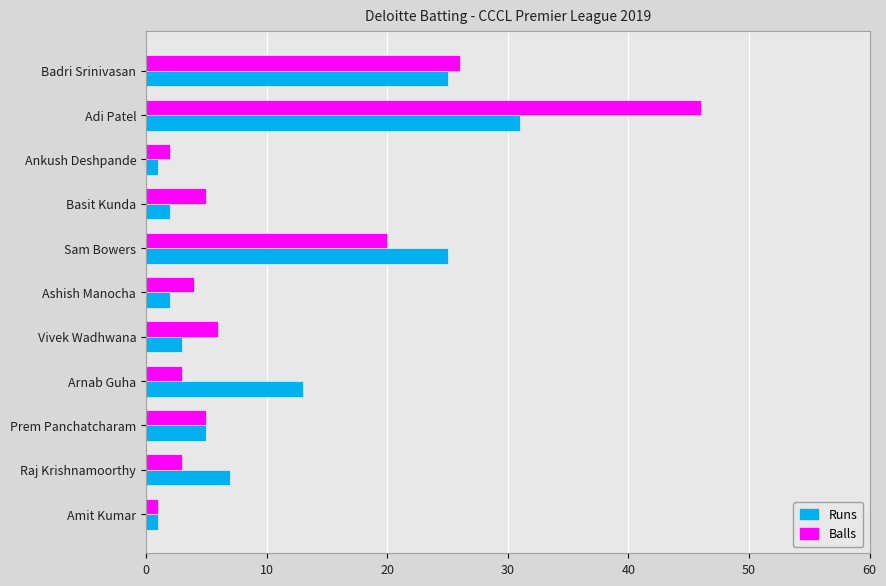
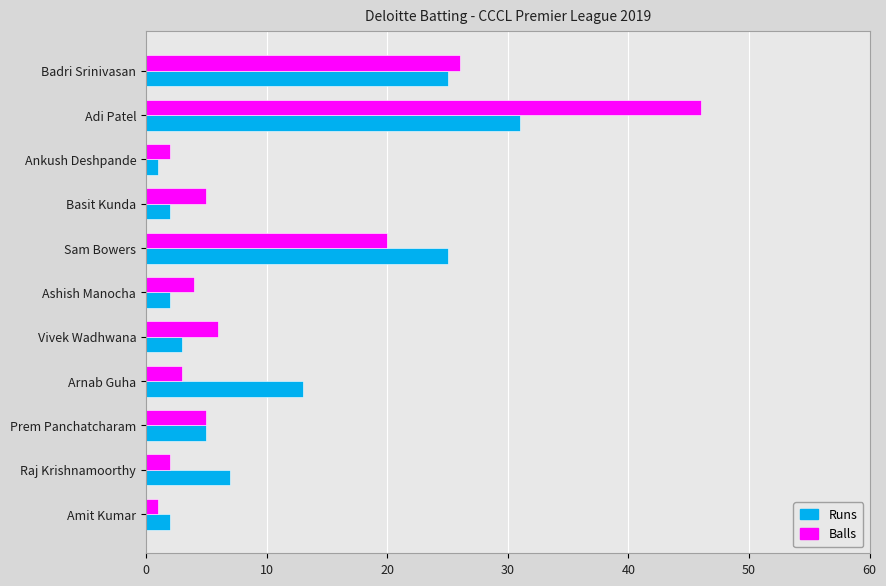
Balls, Raj Krishnamoorthy: 3 -> 2
Runs, Amit Kumar: 1 -> 2
